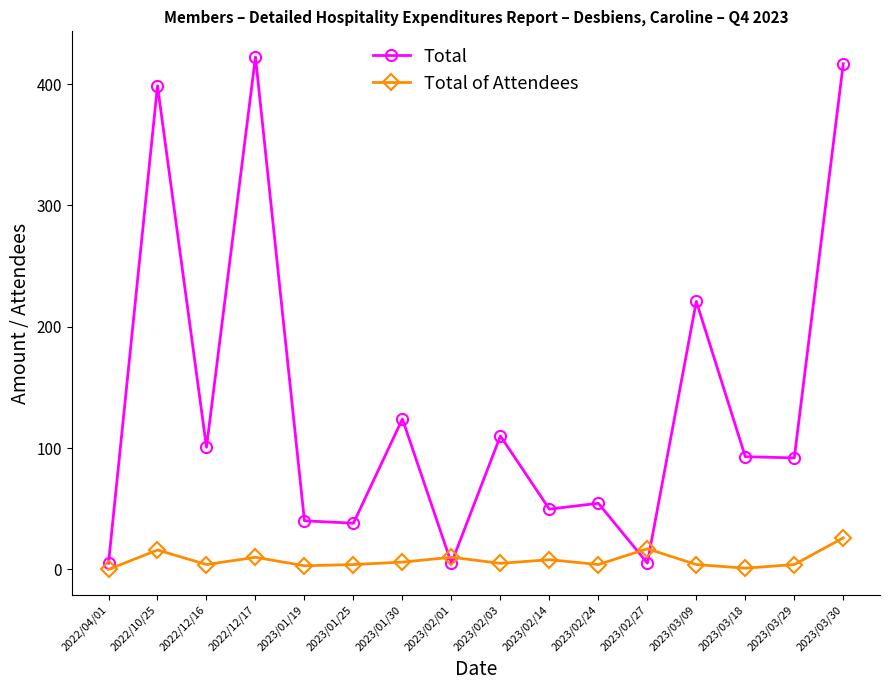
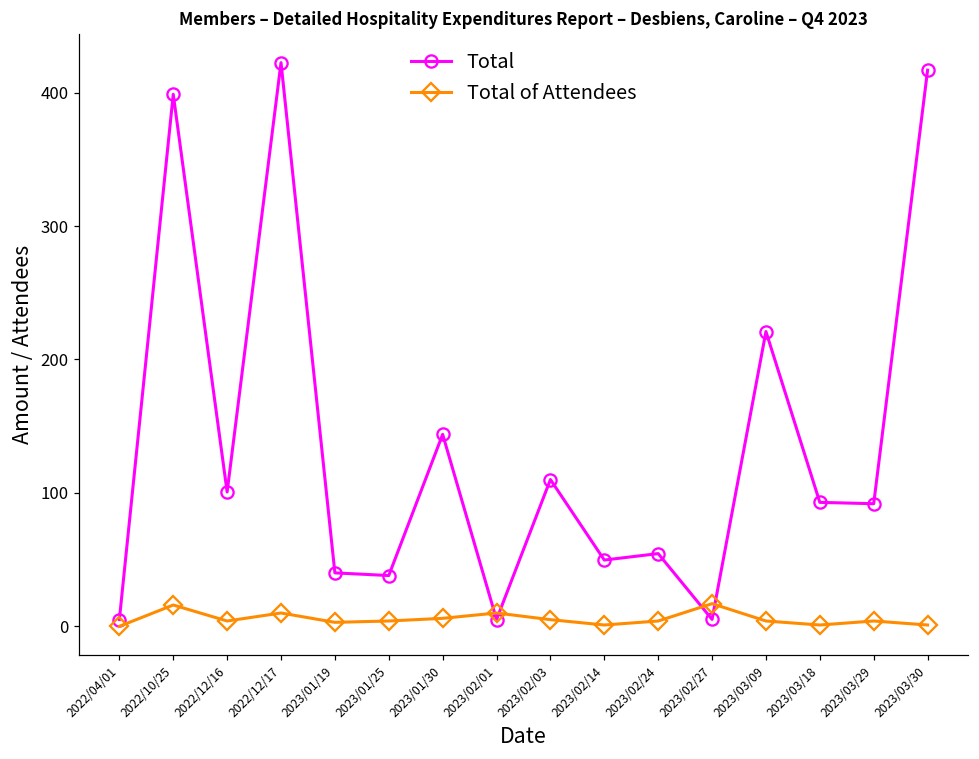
Total, 2023/01/30: 124 -> 144
Total of Attendees, 2023/02/14: 8 -> 1
Total of Attendees, 2023/03/30: 26 -> 1
